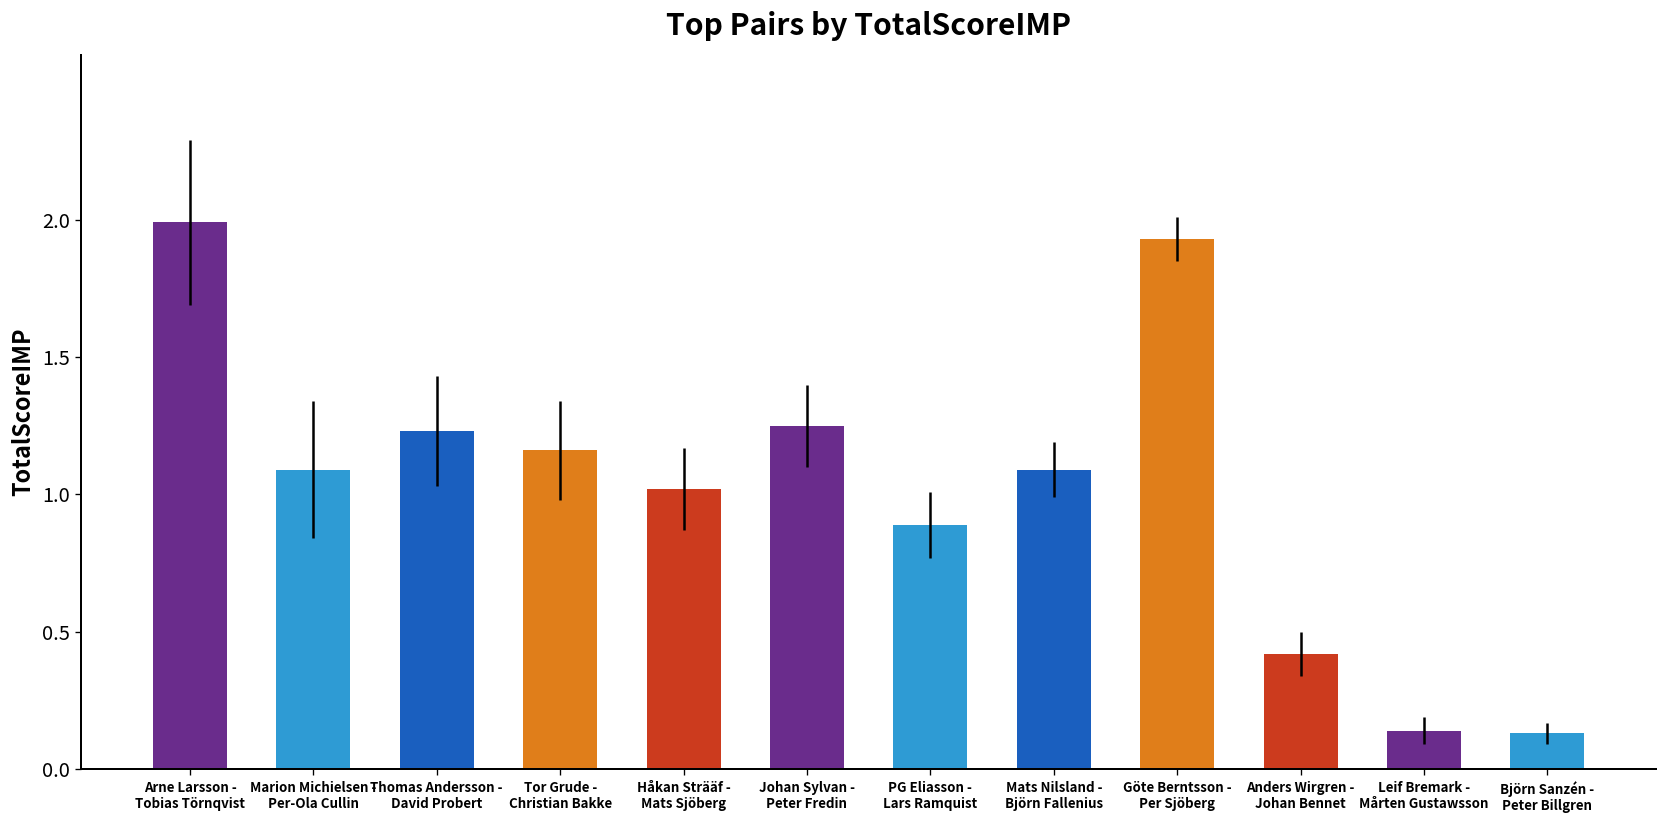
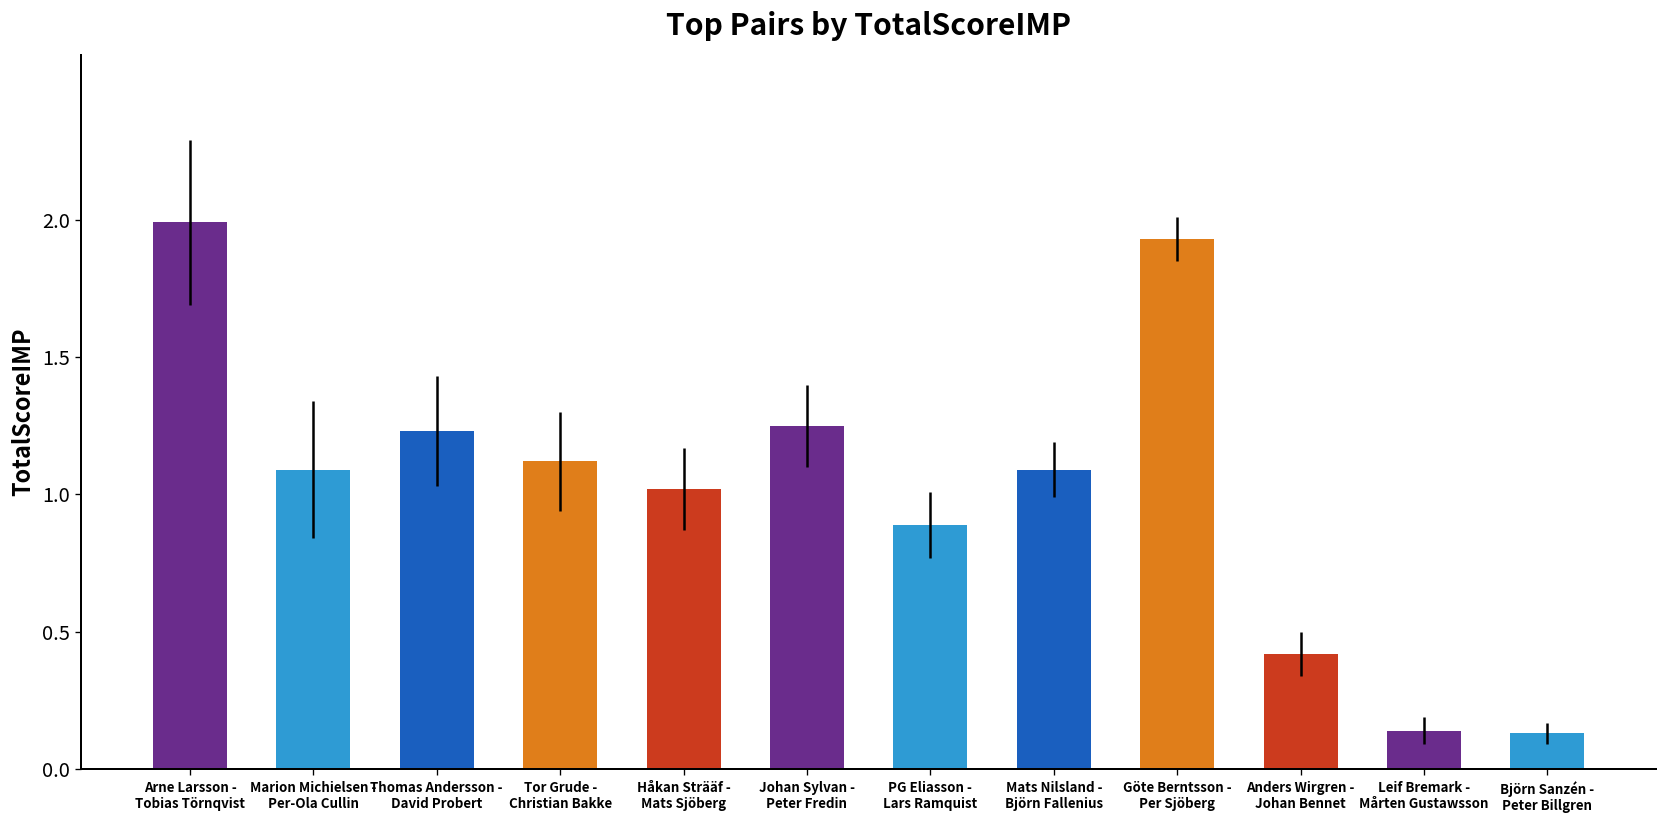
Tor Grude - Christian Bakke: 1.16 -> 1.12
